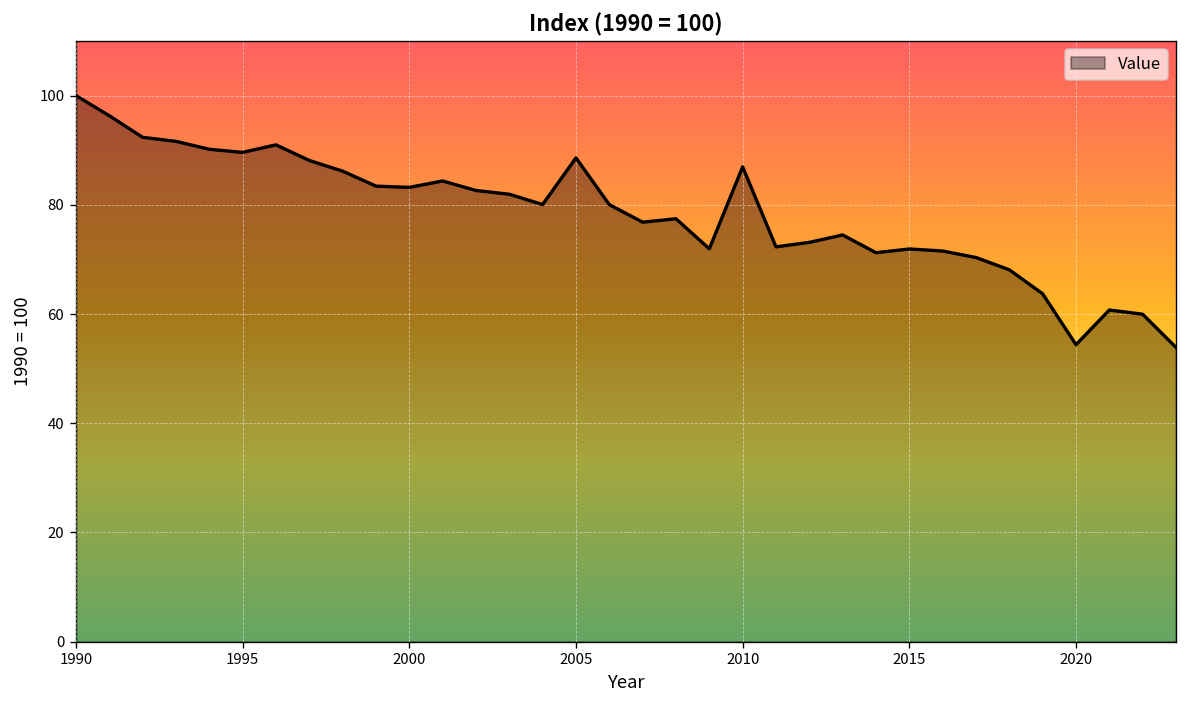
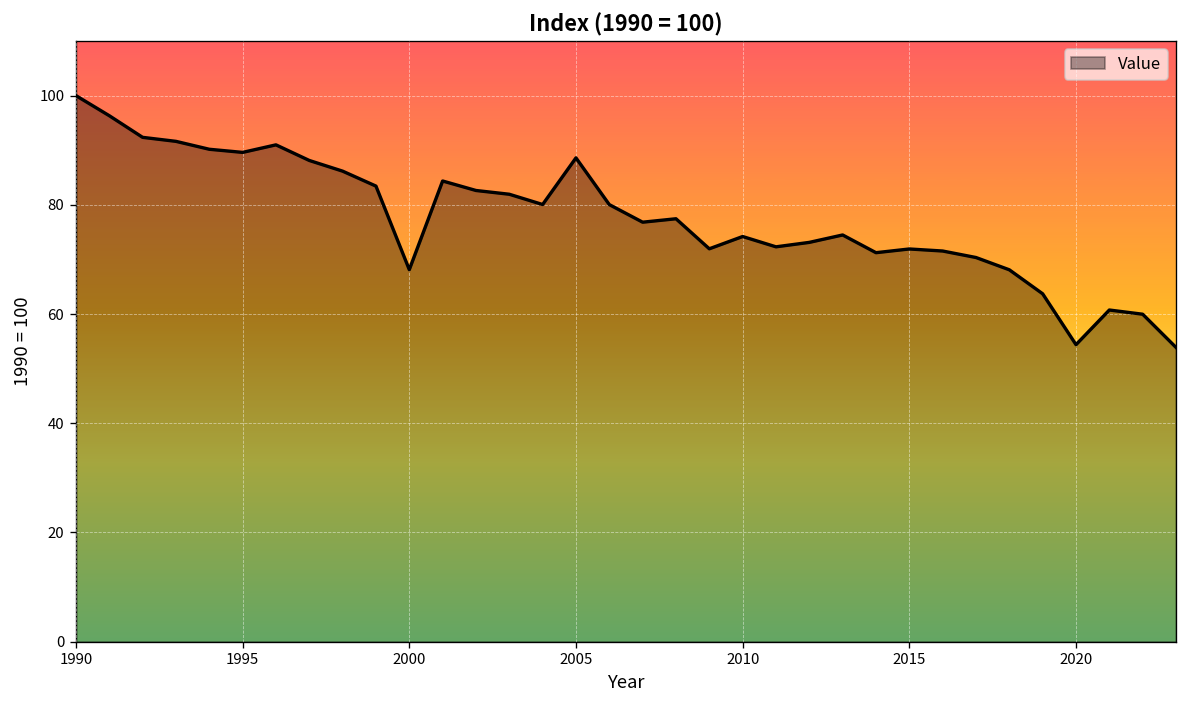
2000: 83 -> 68
2010: 87 -> 74
